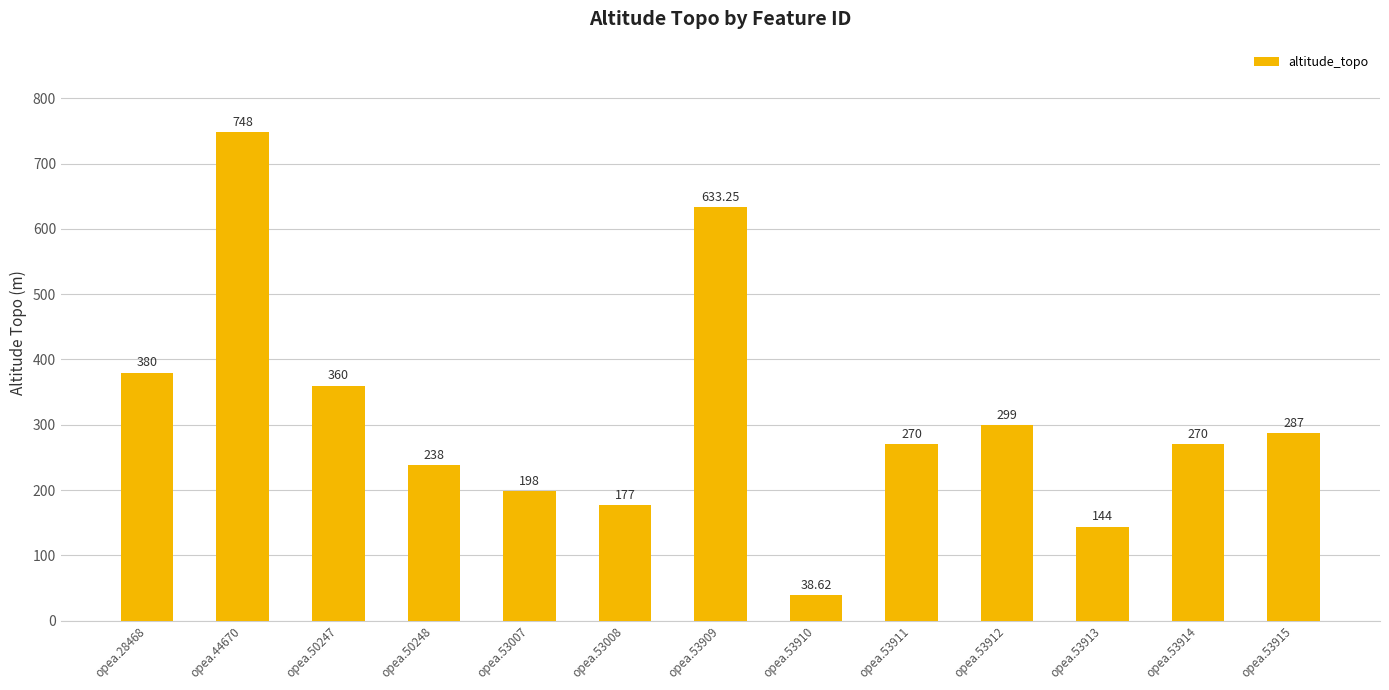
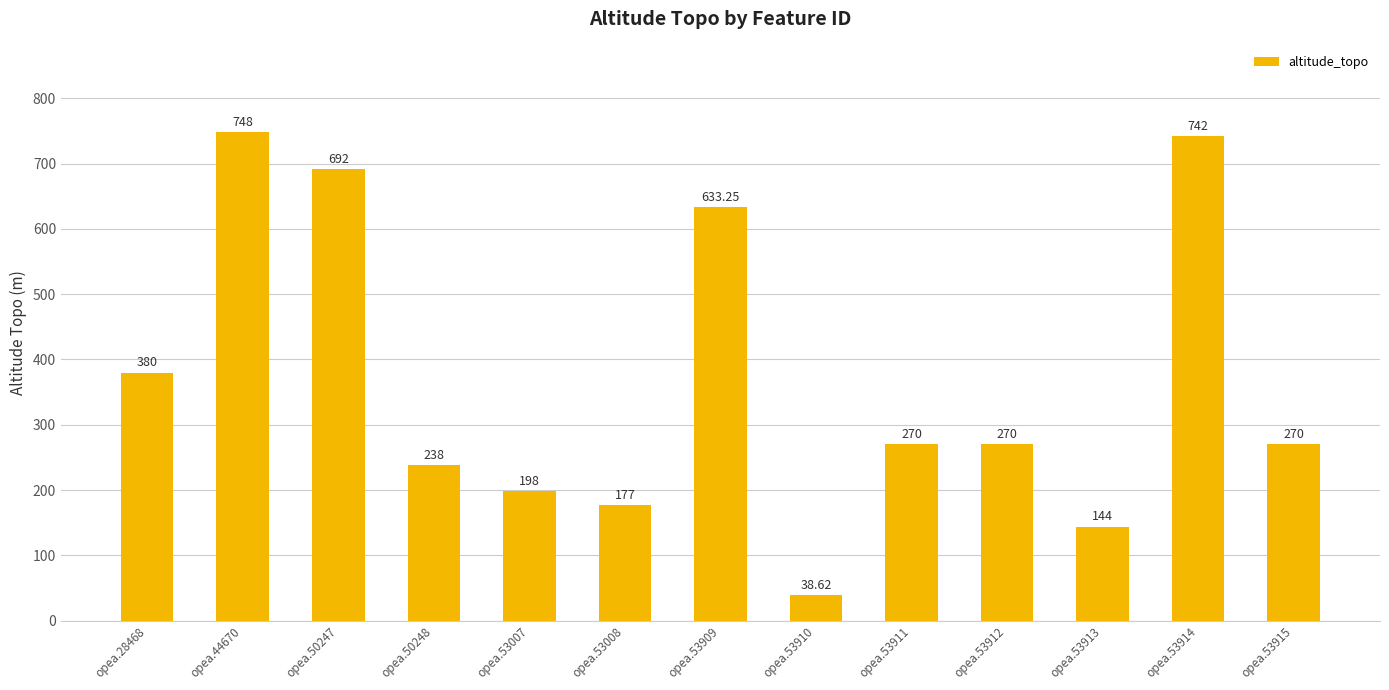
opea.50247: 360 -> 692
opea.53912: 299 -> 270
opea.53914: 270 -> 742
opea.53915: 287 -> 270
